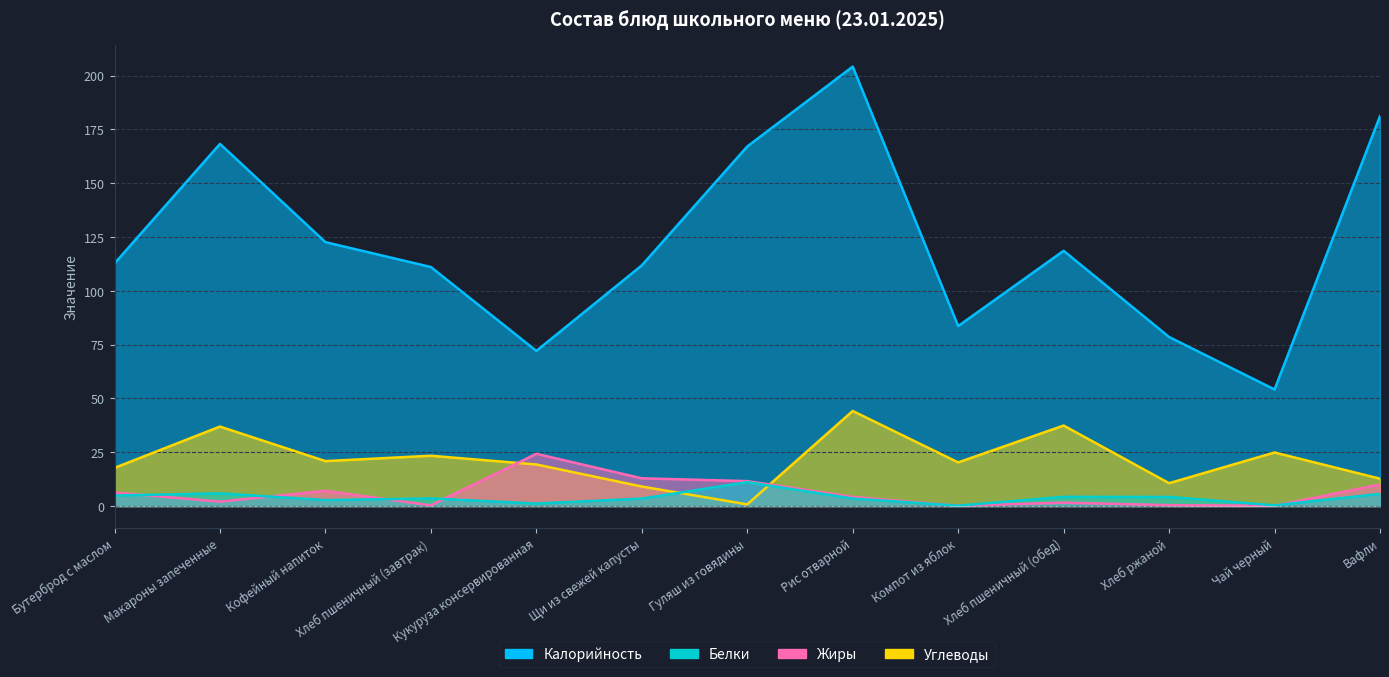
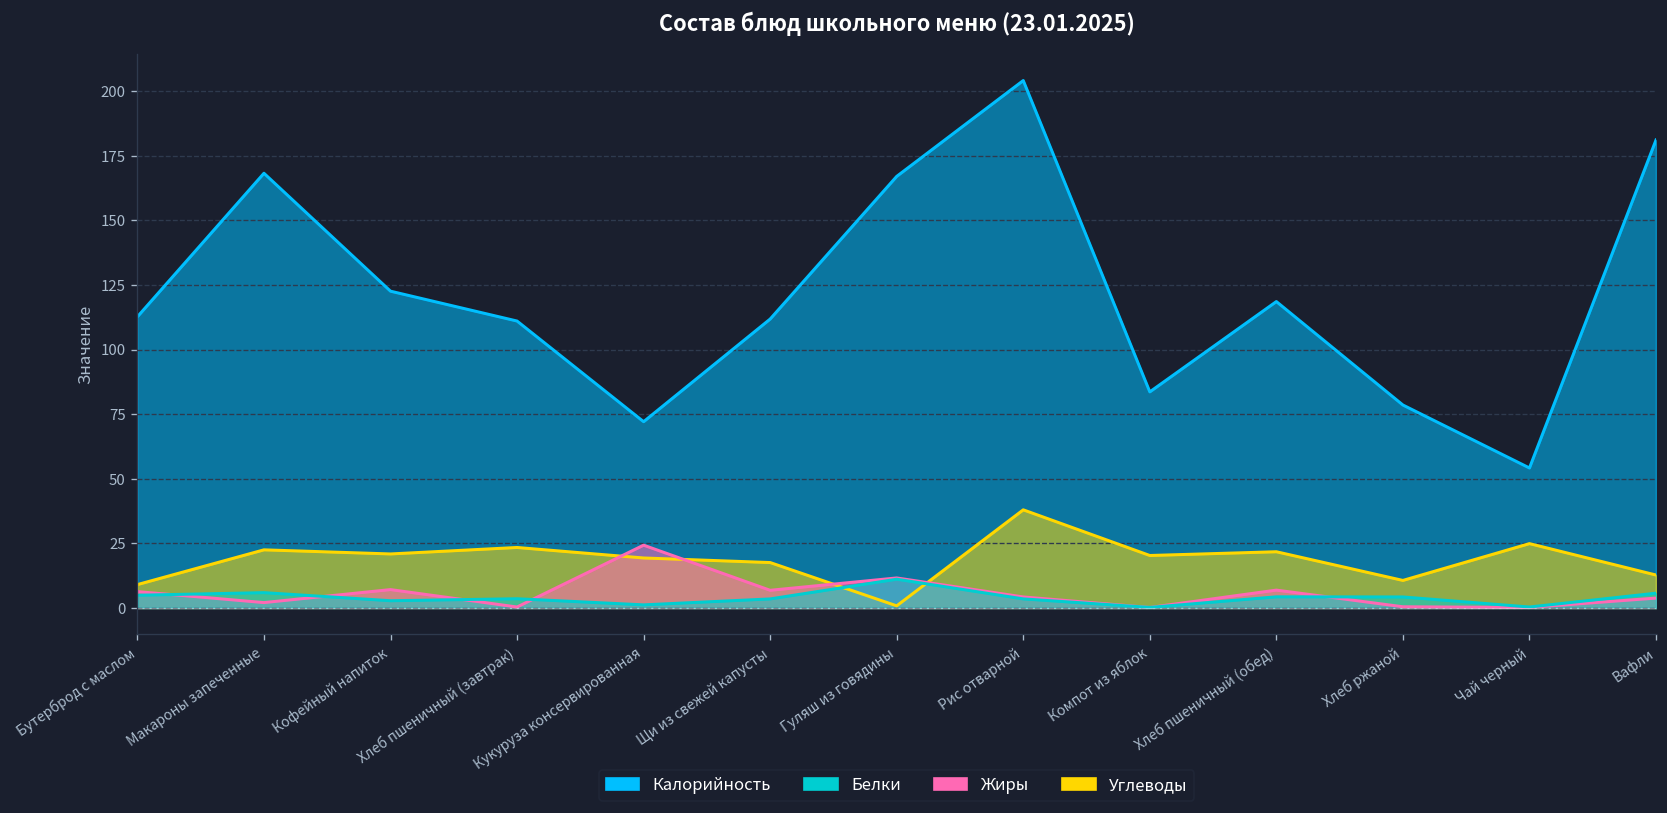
Углеводы, Бутерброд с маслом: 18 -> 9
Углеводы, Макароны запеченные: 37 -> 22
Углеводы, Щи из свежей капусты: 9 -> 18
Жиры, Щи из свежей капусты: 13 -> 7
Углеводы, Рис отварной: 44 -> 38
Углеводы, Хлеб пшеничный (обед): 37 -> 22
Жиры, Хлеб пшеничный (обед): 2 -> 7
Жиры, Вафли: 10 -> 4
